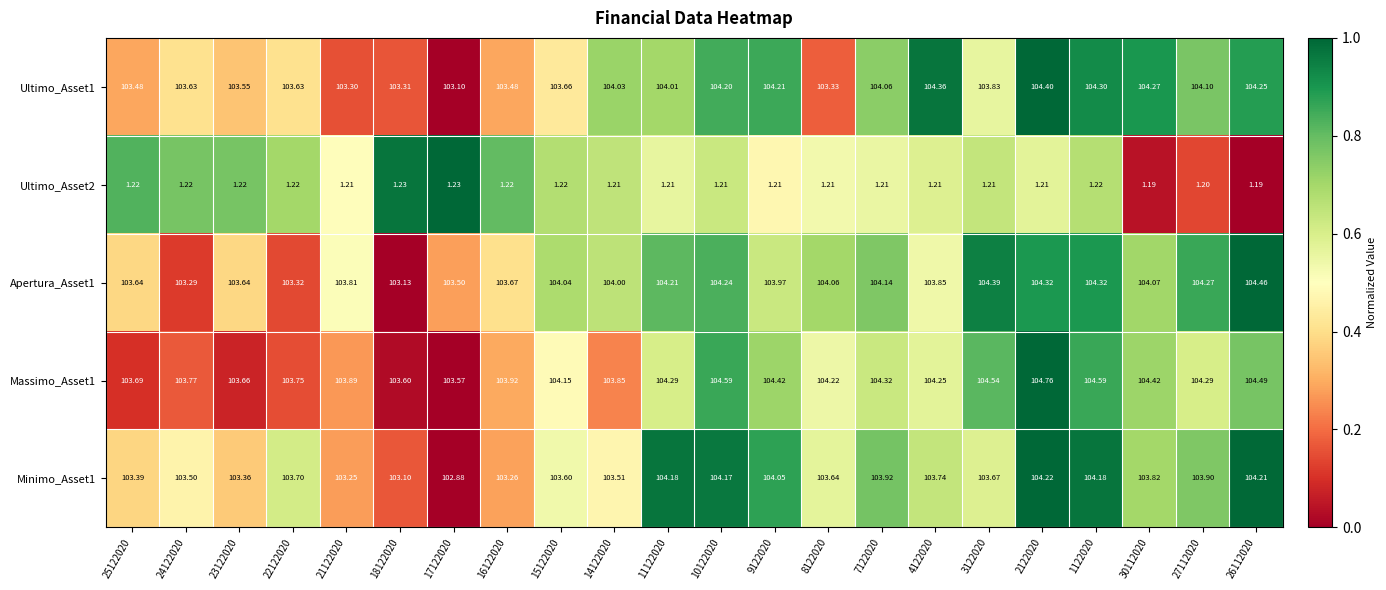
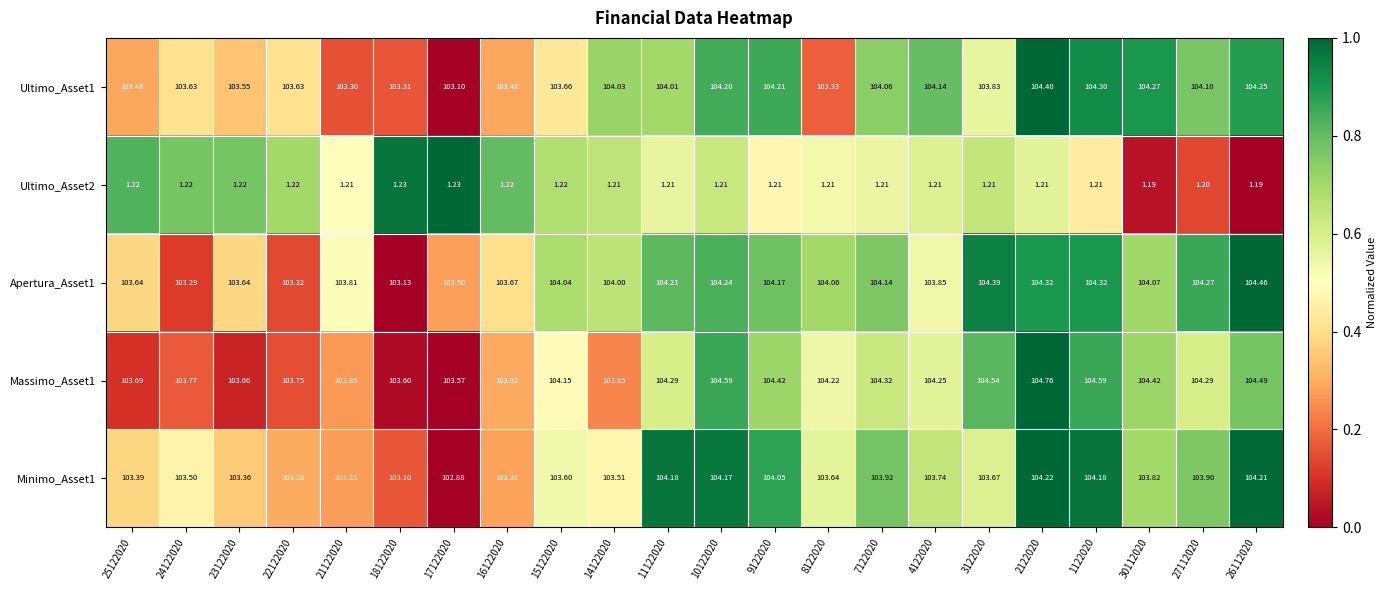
Ultimo_Asset1, 4122020: 104.36 -> 104.14
Ultimo_Asset2, 1122020: 1.22 -> 1.21
Apertura_Asset1, 9122020: 103.97 -> 104.17
Minimo_Asset1, 22122020: 103.70 -> 103.28
